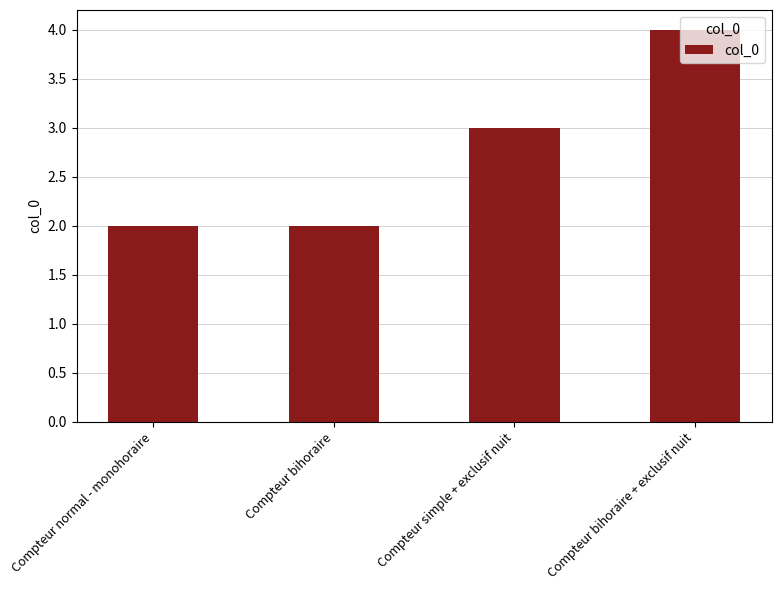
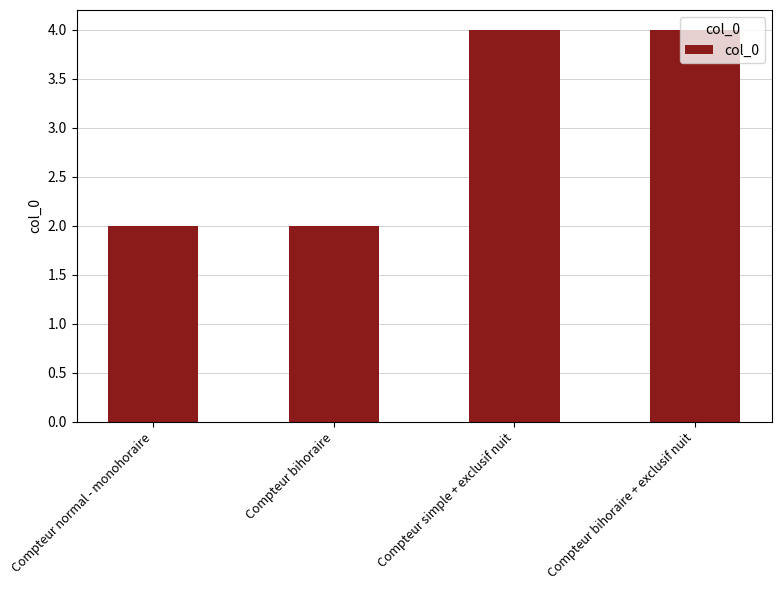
Compteur simple + exclusif nuit: 3 -> 4
